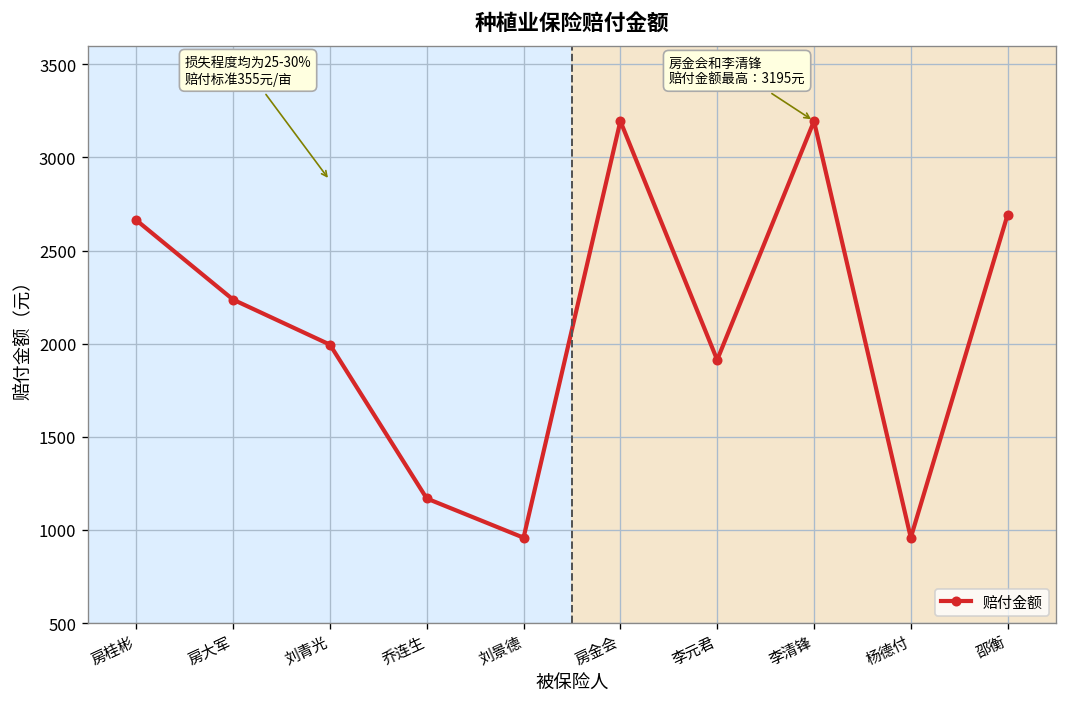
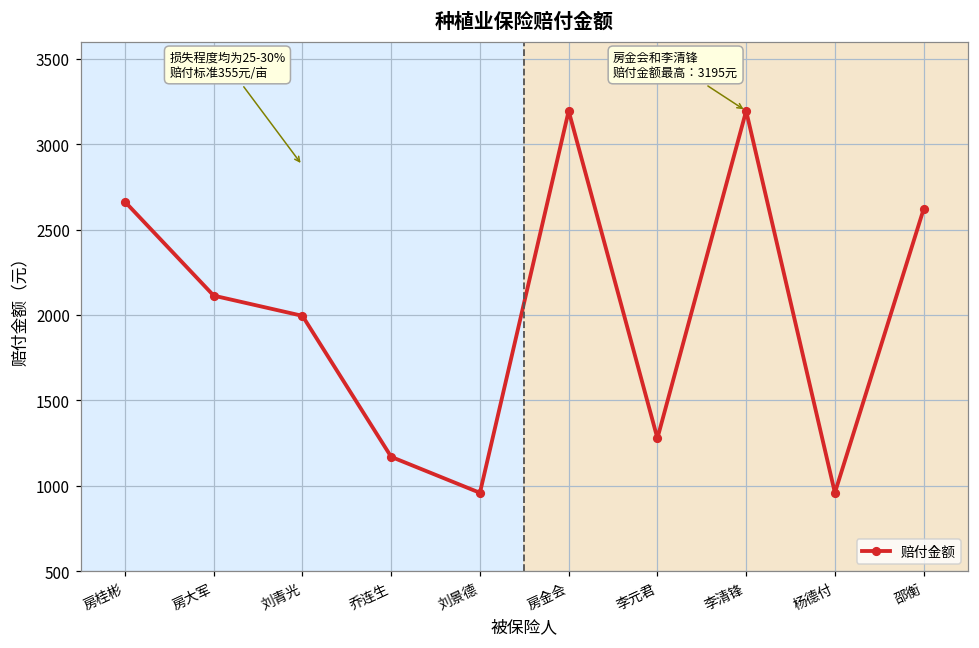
房大军: 2240 -> 2110
李元君: 1910 -> 1280
邵衡: 2690 -> 2620
